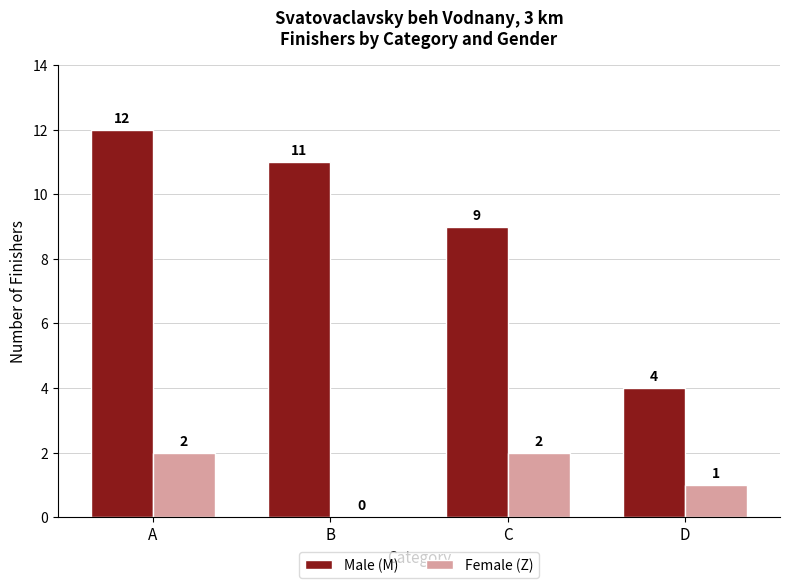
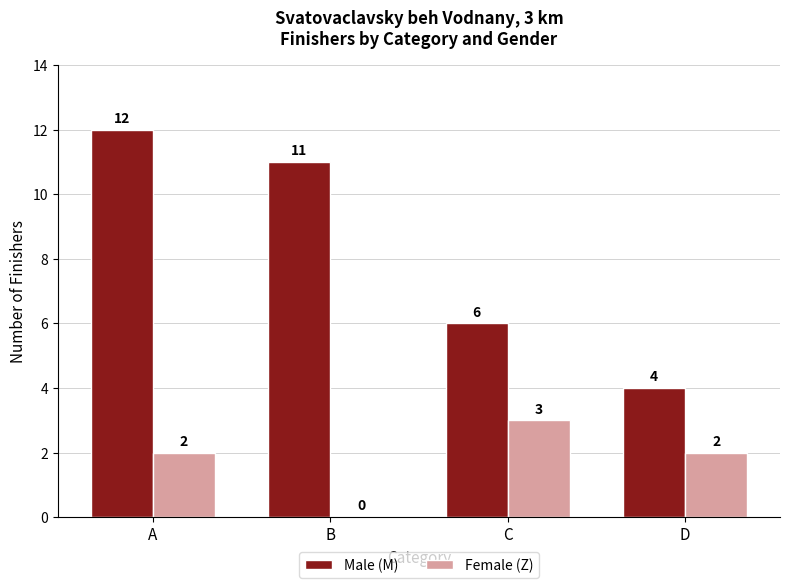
Male (M), C: 9 -> 6
Female (Z), C: 2 -> 3
Female (Z), D: 1 -> 2
